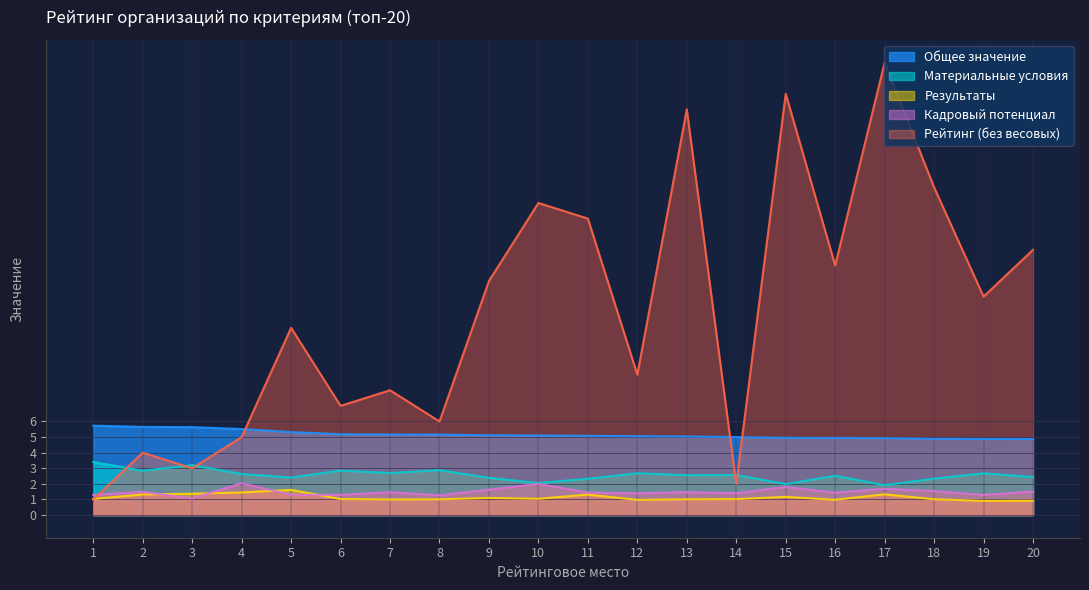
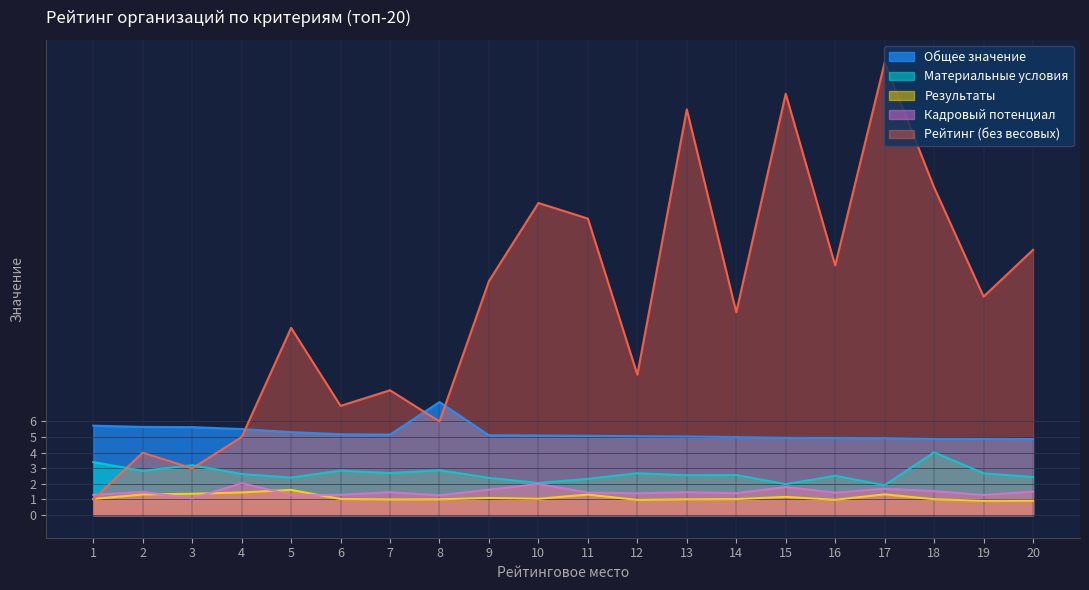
Общее значение, 8: 5.2 -> 7.2
Рейтинг (без весовых), 14: 2 -> 13
Материальные условия, 18: 2.3 -> 4.0
